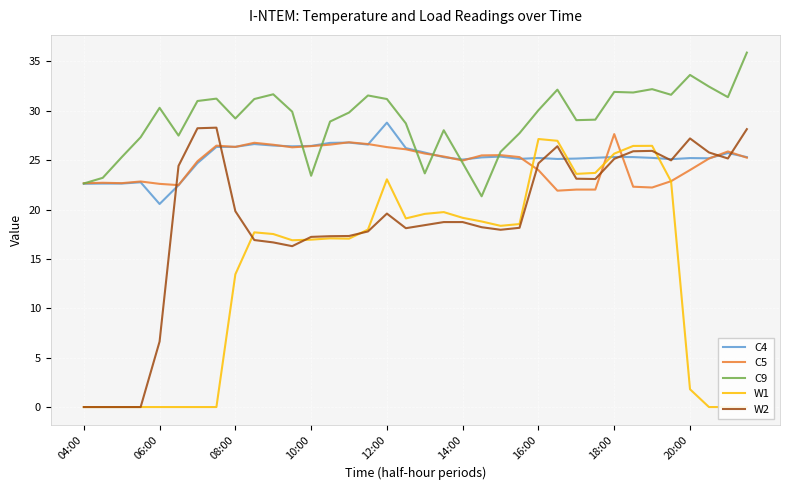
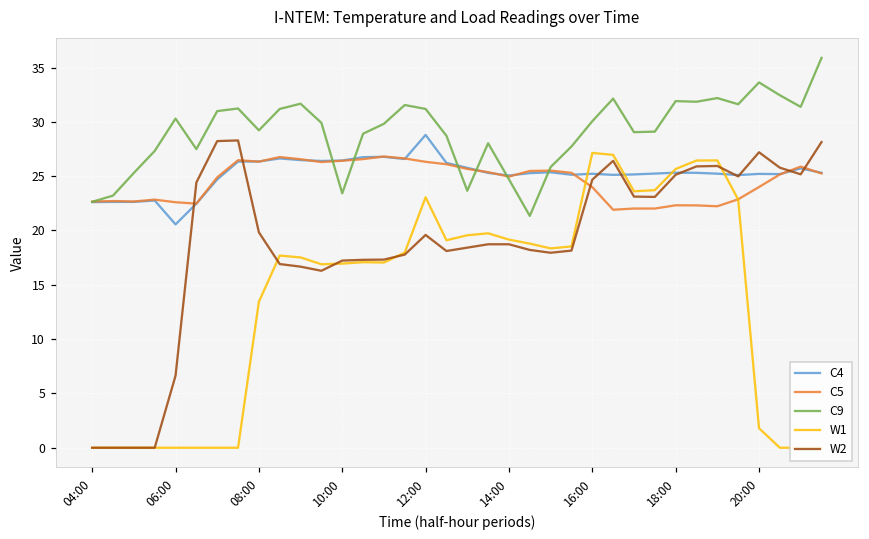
C5, 18:00: 28 -> 22
